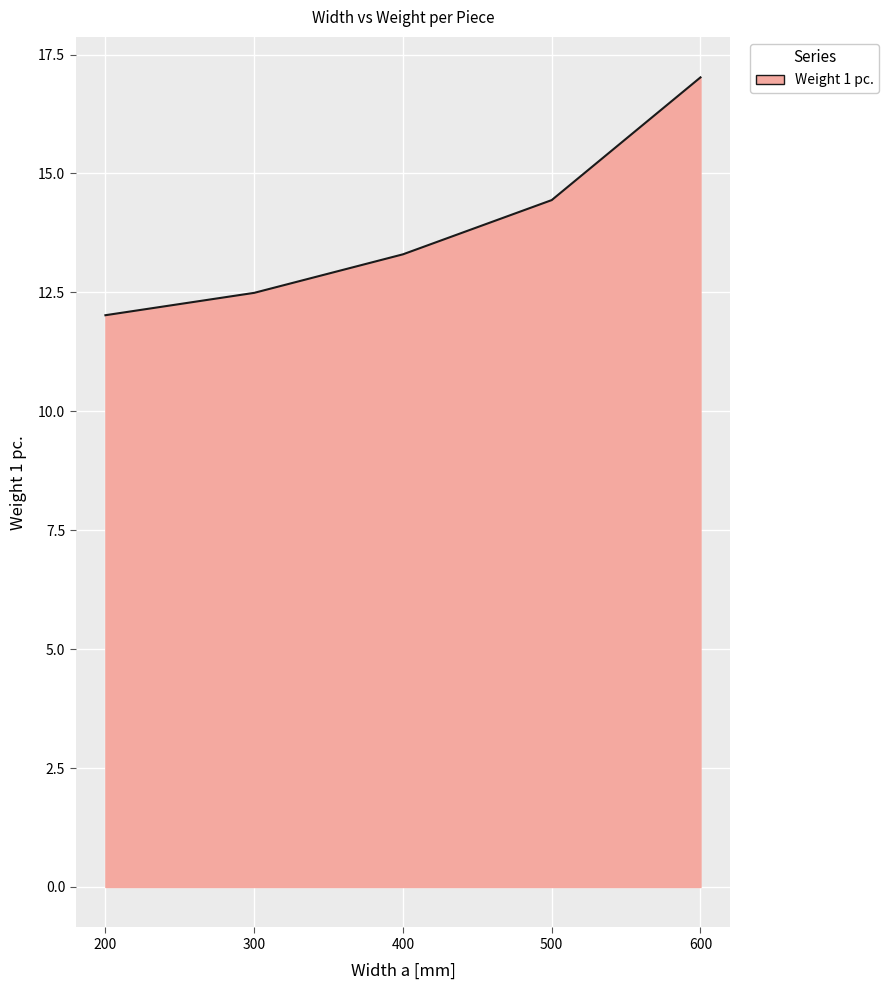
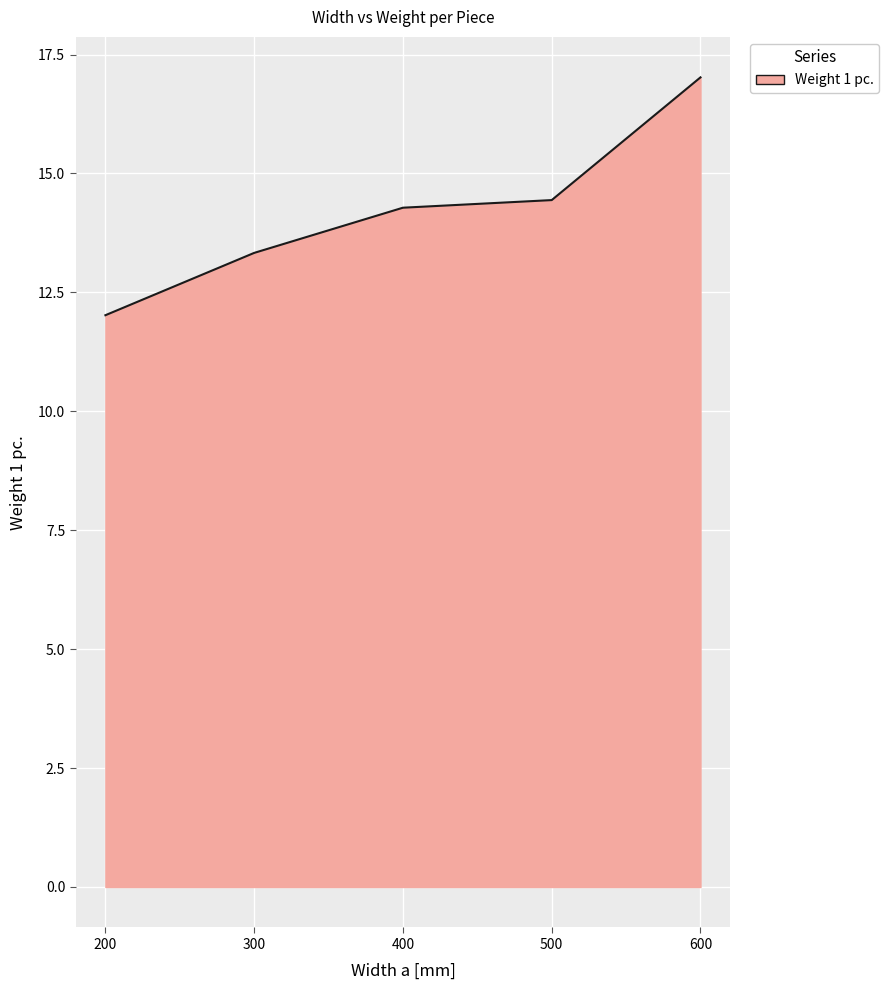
300: 12.5 -> 13.3
400: 13.3 -> 14.3
